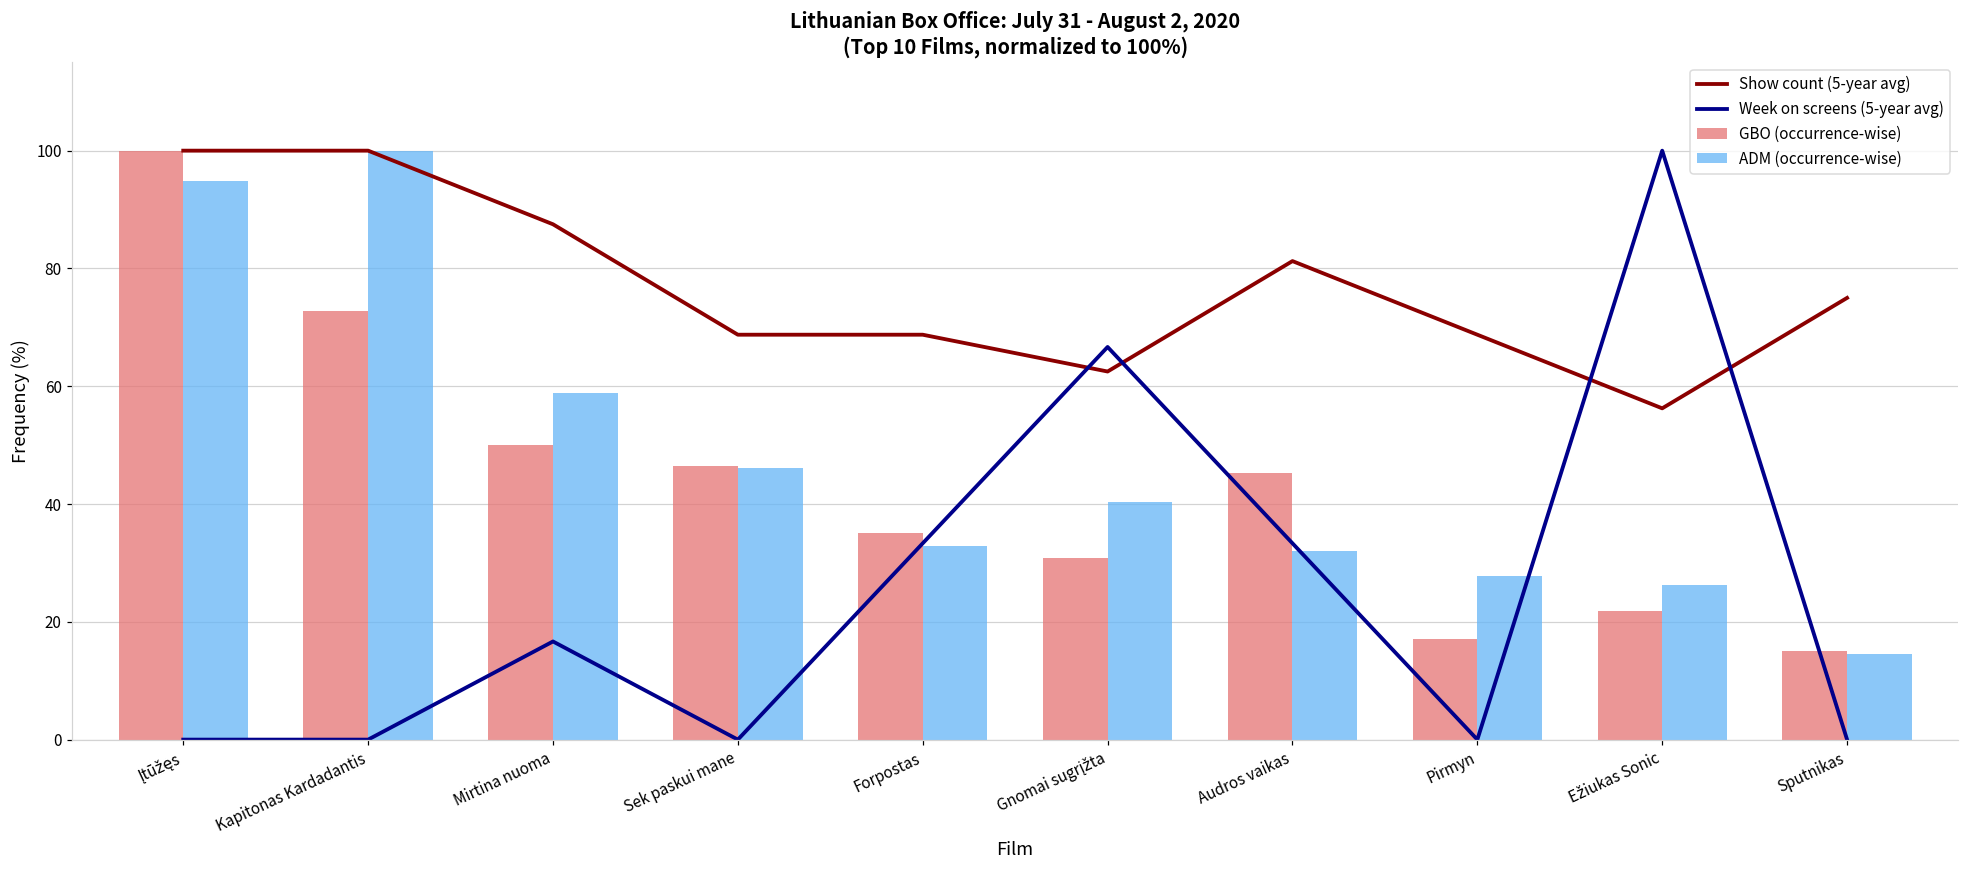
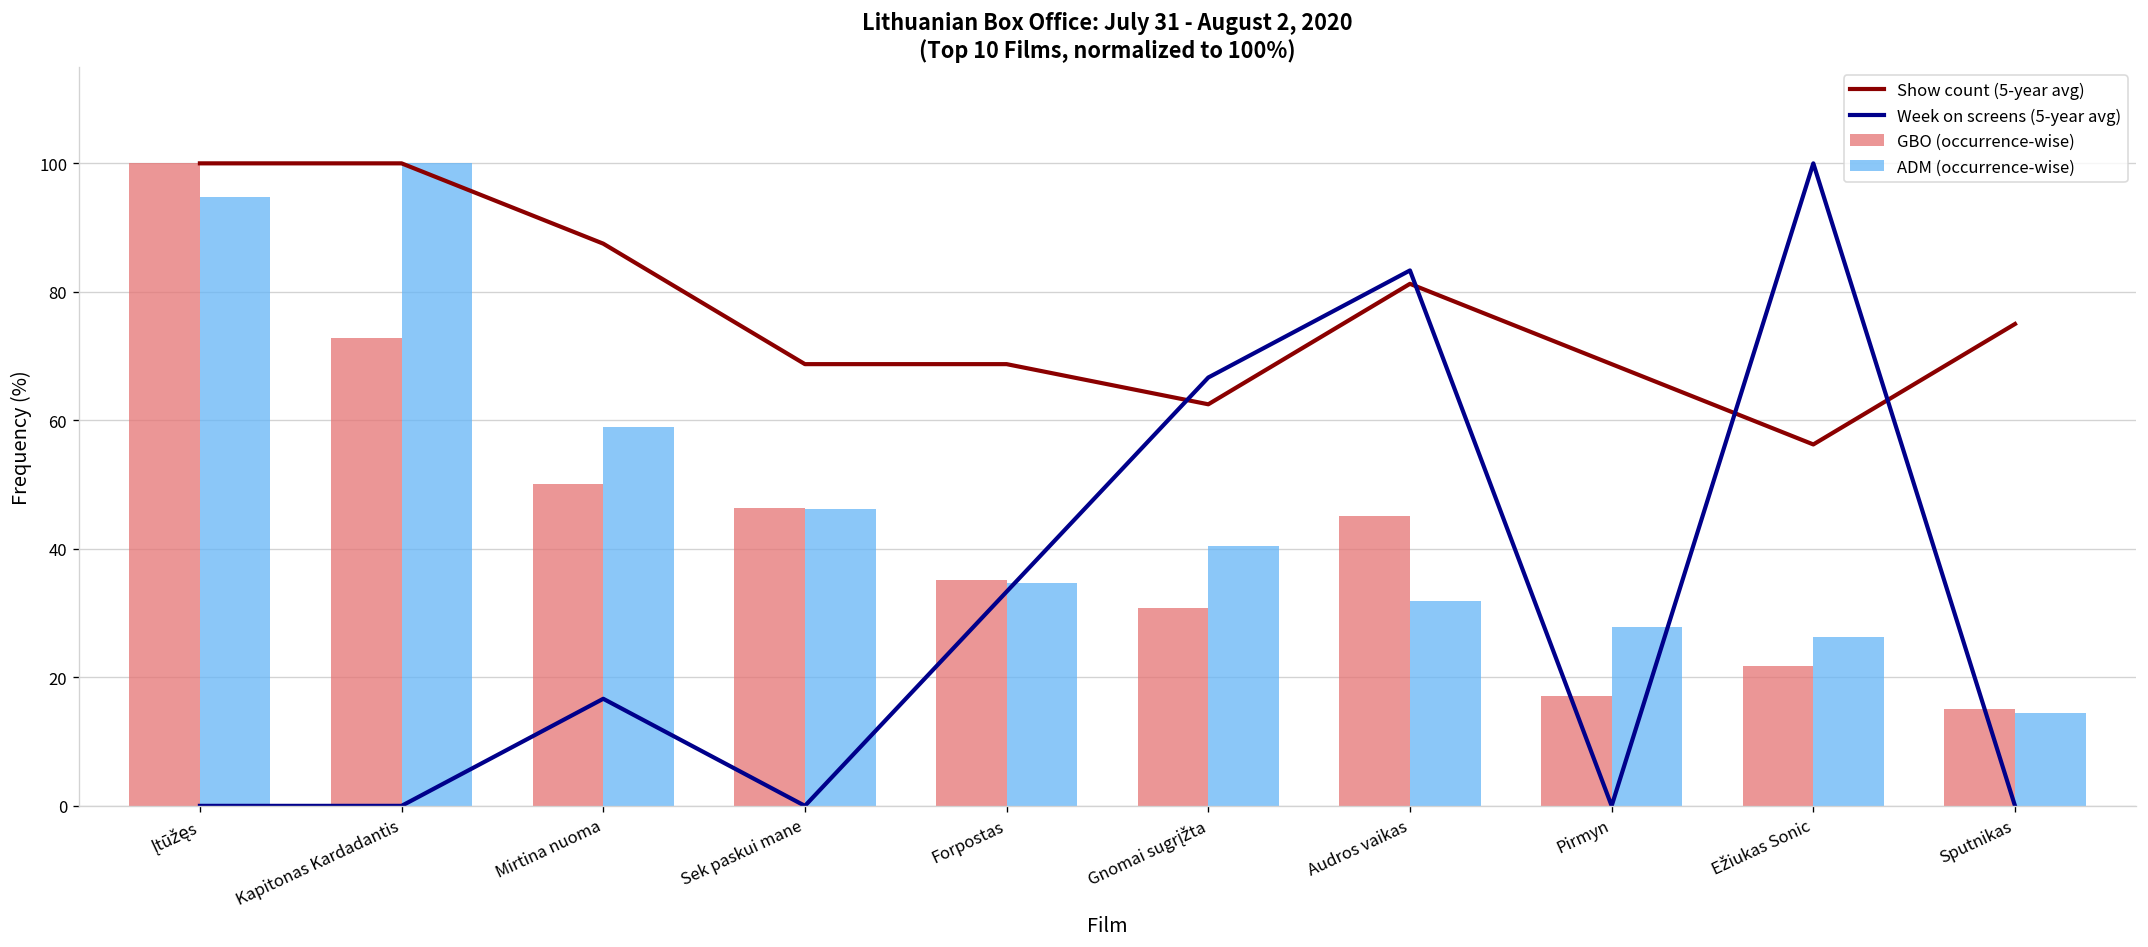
ADM (occurrence-wise), Forpostas: 33 -> 35
Week on screens (5-year avg), Audros vaikas: 33 -> 83
